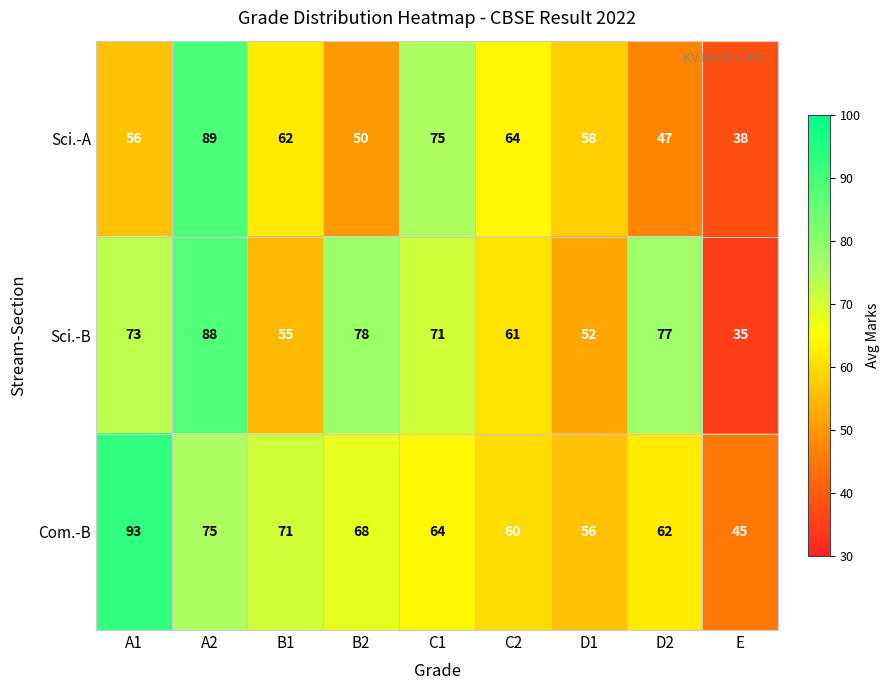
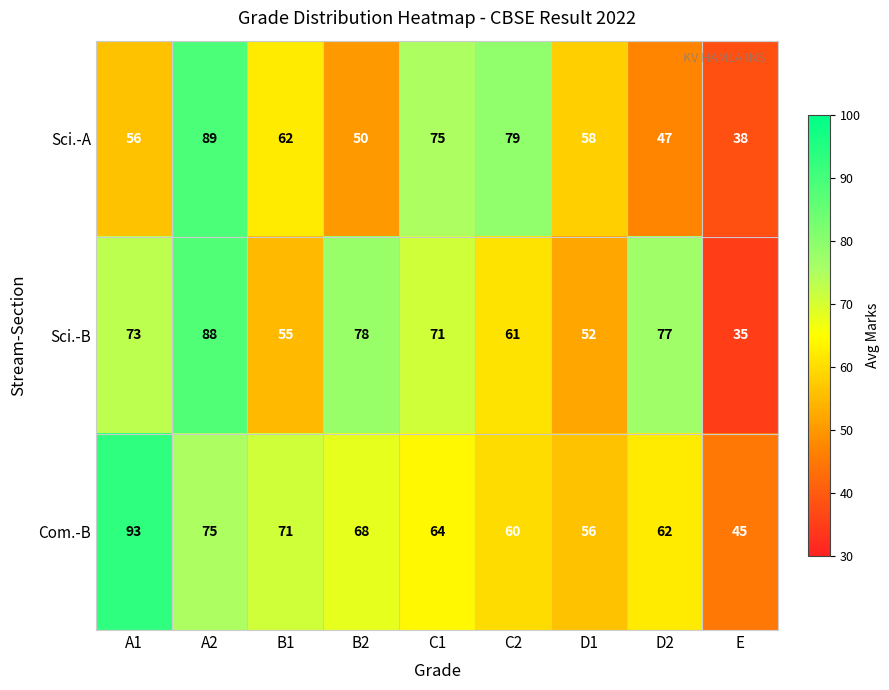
Sci.-A, C2: 64 -> 79
